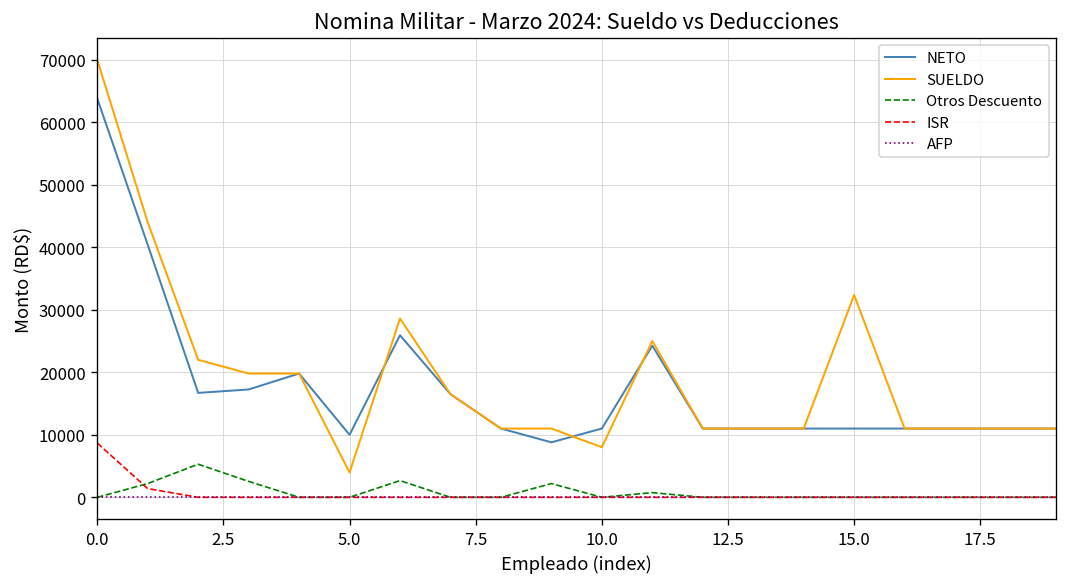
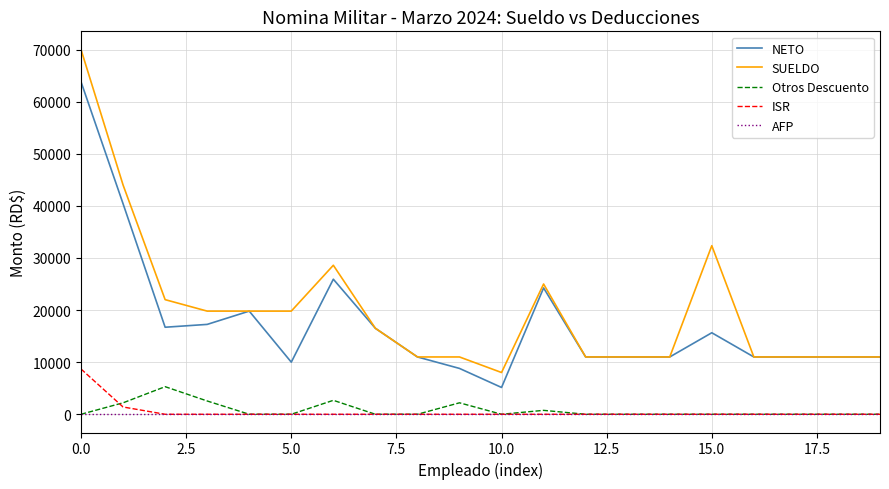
SUELDO, 5.0: 4000 -> 20000
NETO, 10.0: 11000 -> 5000
NETO, 15.0: 11000 -> 16000
